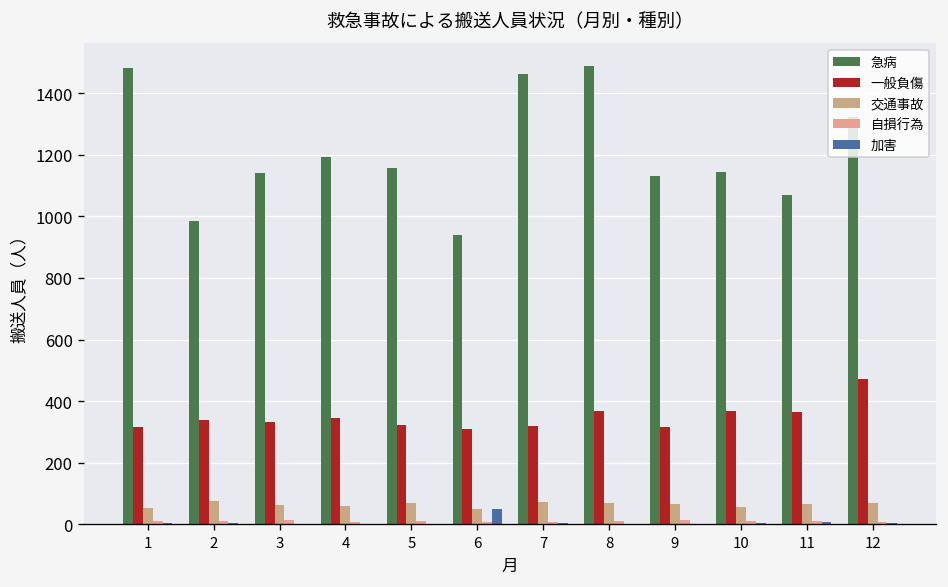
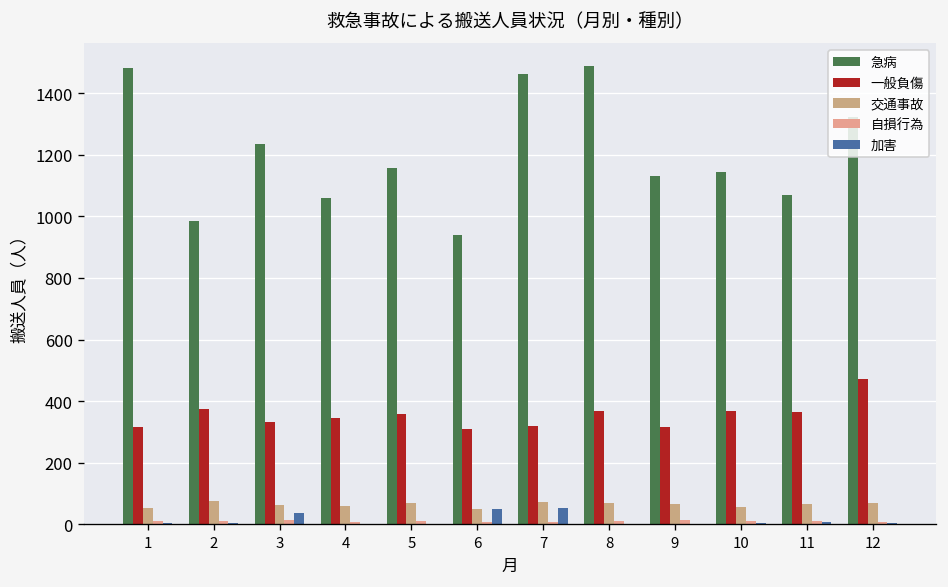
一般負傷, 2: 340 -> 380
急病, 3: 1140 -> 1230
加害, 3: 0 -> 40
急病, 4: 1190 -> 1060
一般負傷, 5: 320 -> 360
加害, 7: 0 -> 50
